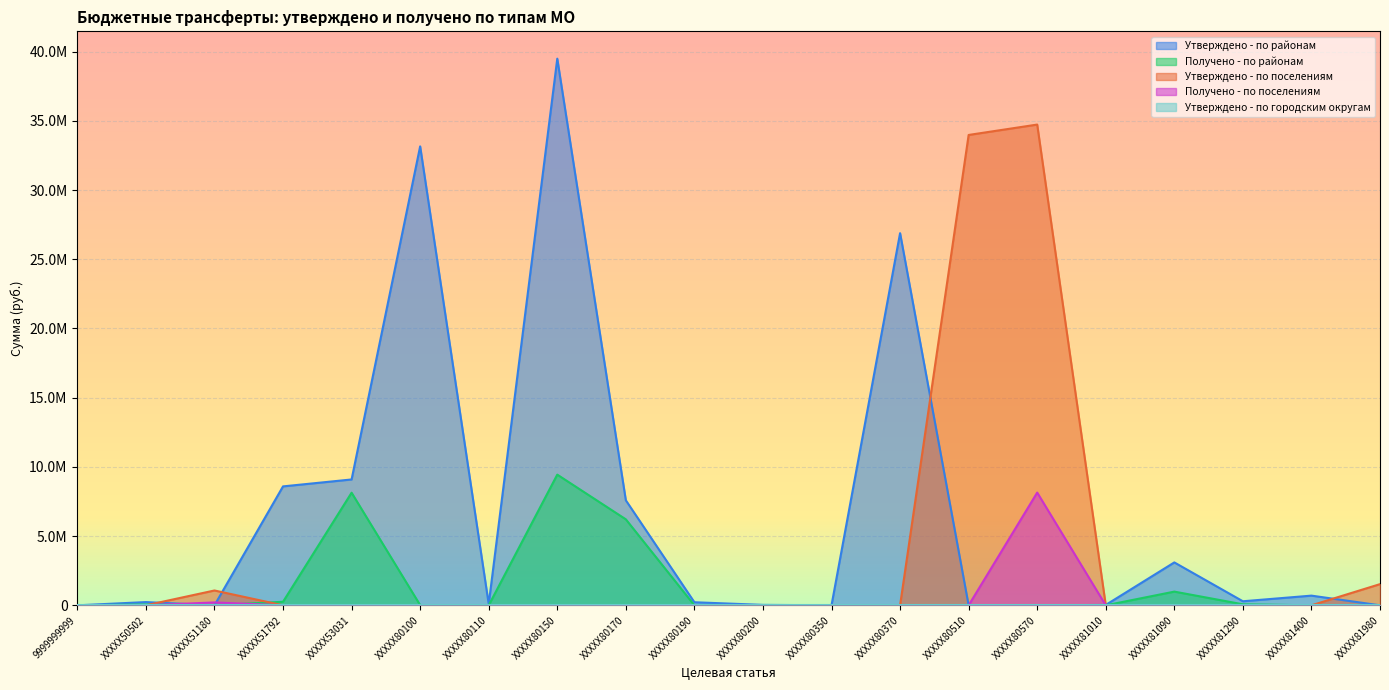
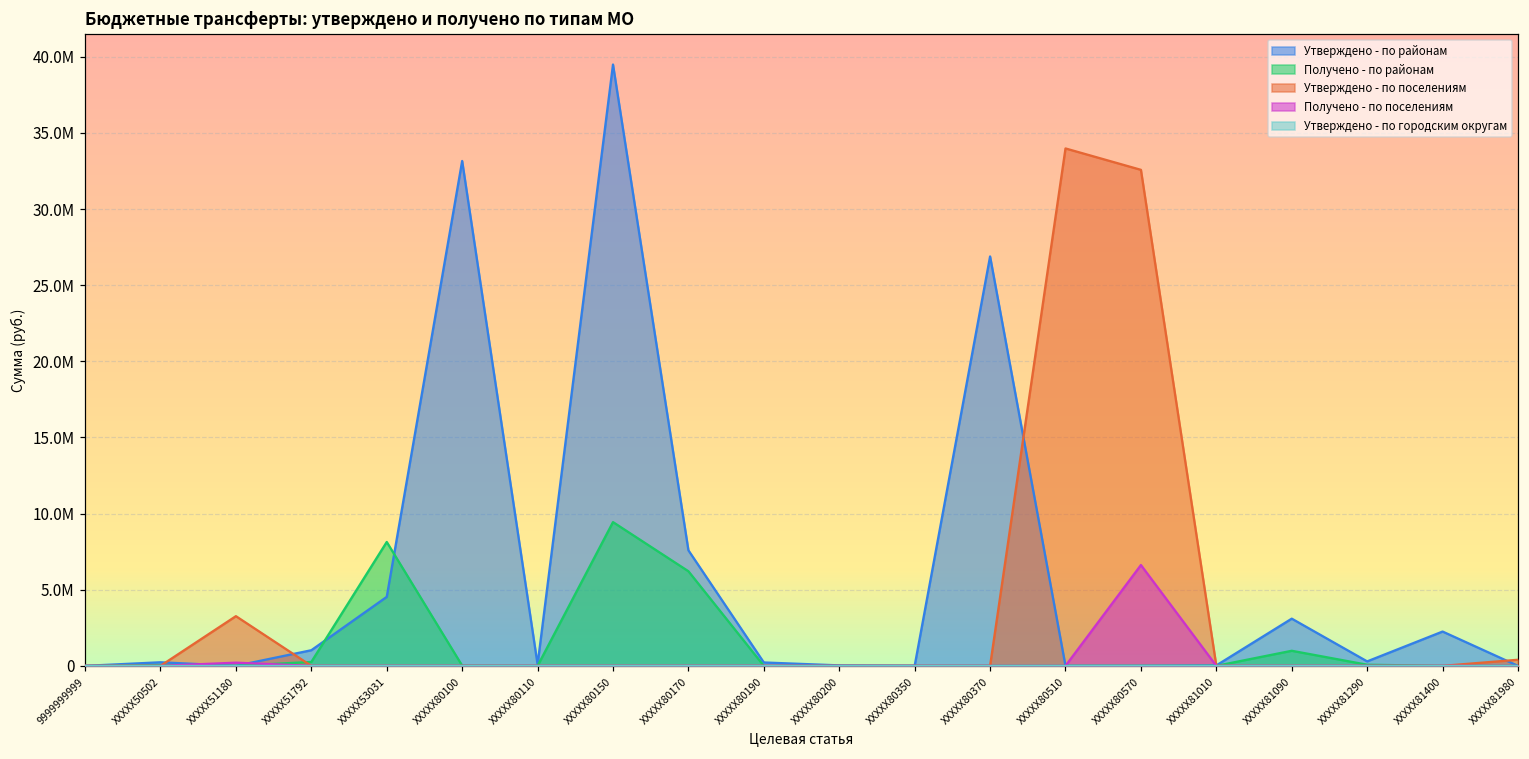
Утверждено - по поселениям, XXXXX51180: 1100000 -> 3300000
Утверждено - по районам, XXXXX51792: 8600000 -> 1000000
Утверждено - по районам, XXXXX53031: 9100000 -> 4500000
Утверждено - по поселениям, XXXXX80570: 34700000 -> 32600000
Получено - по поселениям, XXXXX80570: 8100000 -> 6600000
Утверждено - по районам, XXXXX81400: 700000 -> 2300000
Утверждено - по поселениям, XXXXX81980: 1500000 -> 400000
